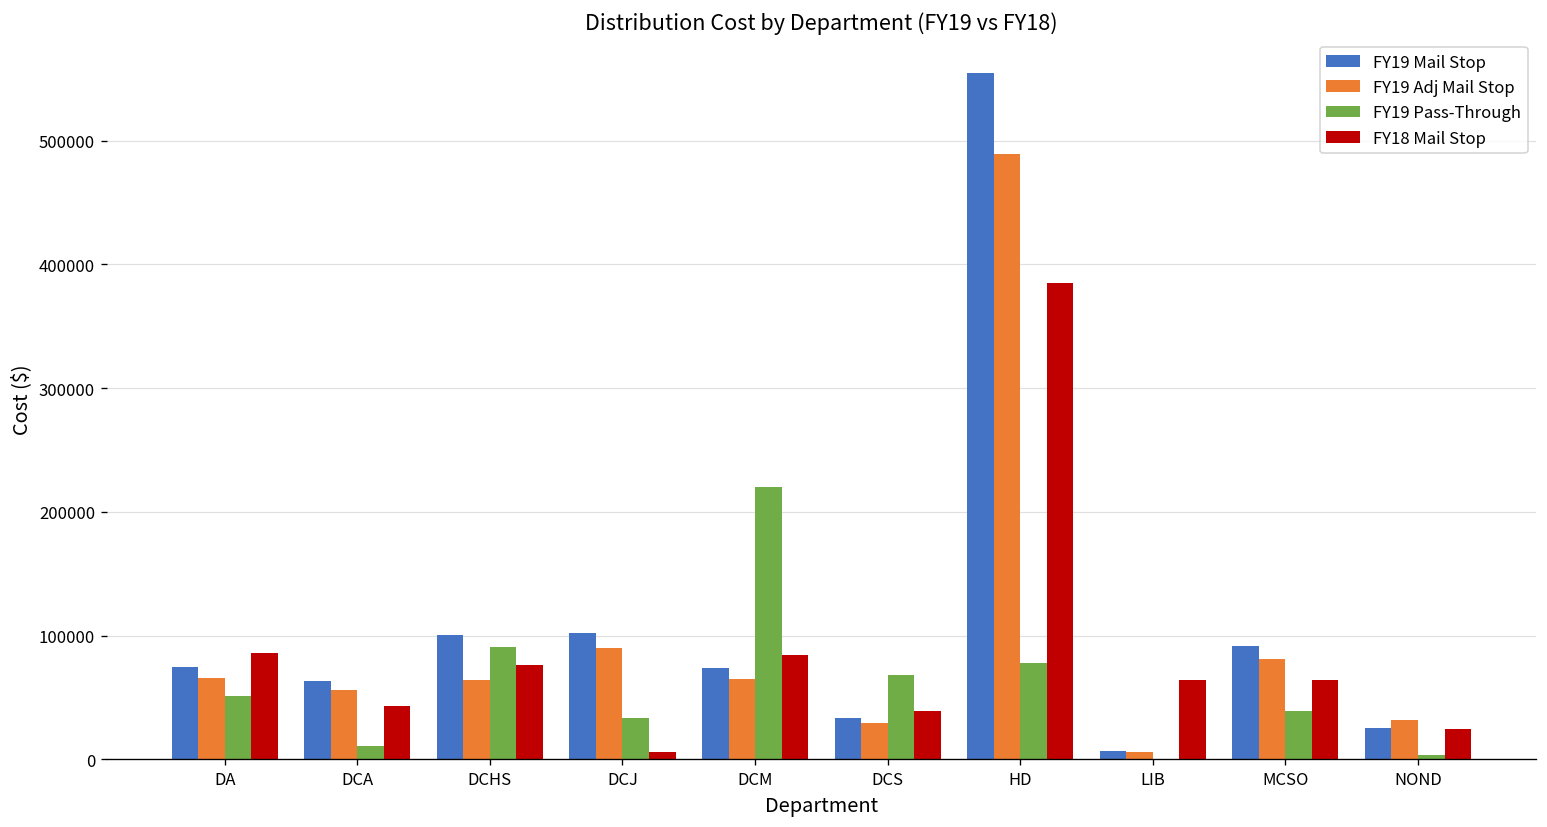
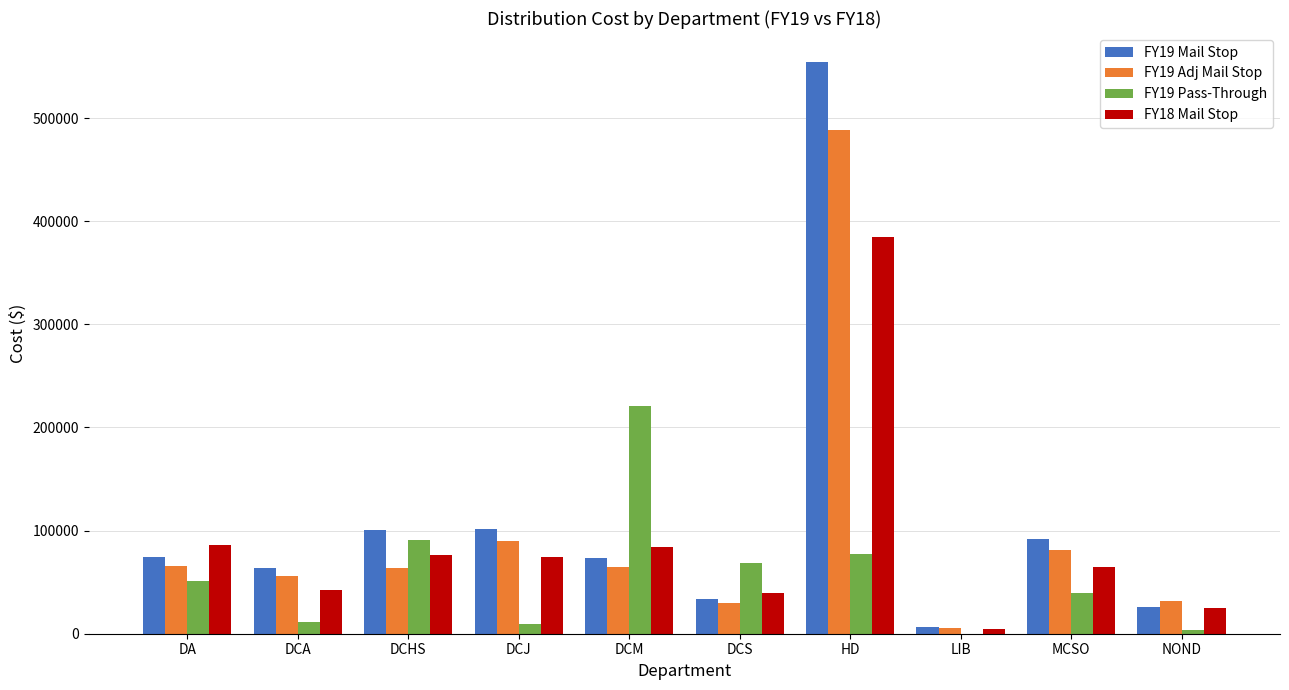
FY19 Pass-Through, DCJ: 33000 -> 10000
FY18 Mail Stop, DCJ: 6000 -> 75000
FY18 Mail Stop, LIB: 65000 -> 4000
